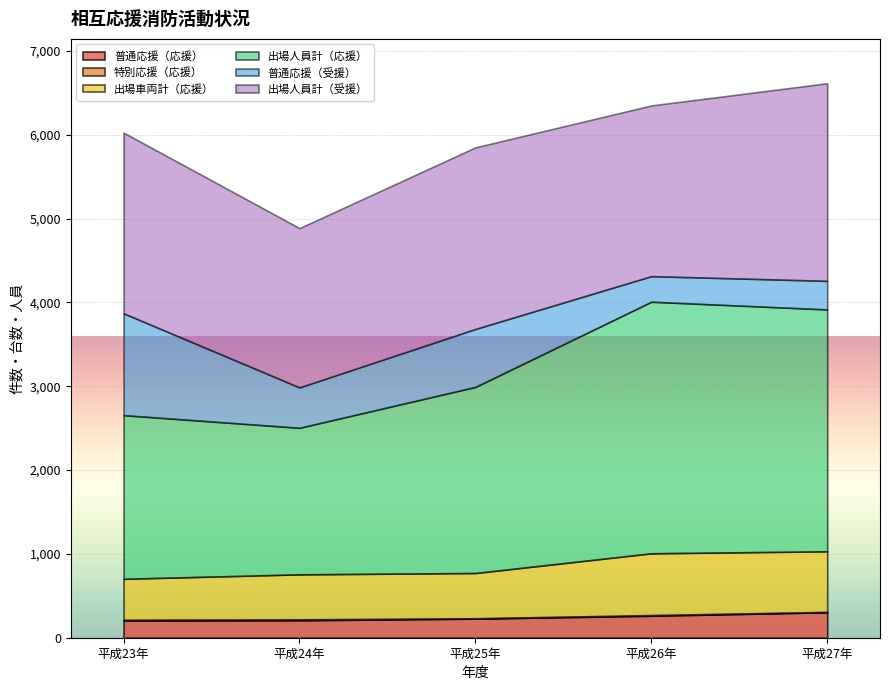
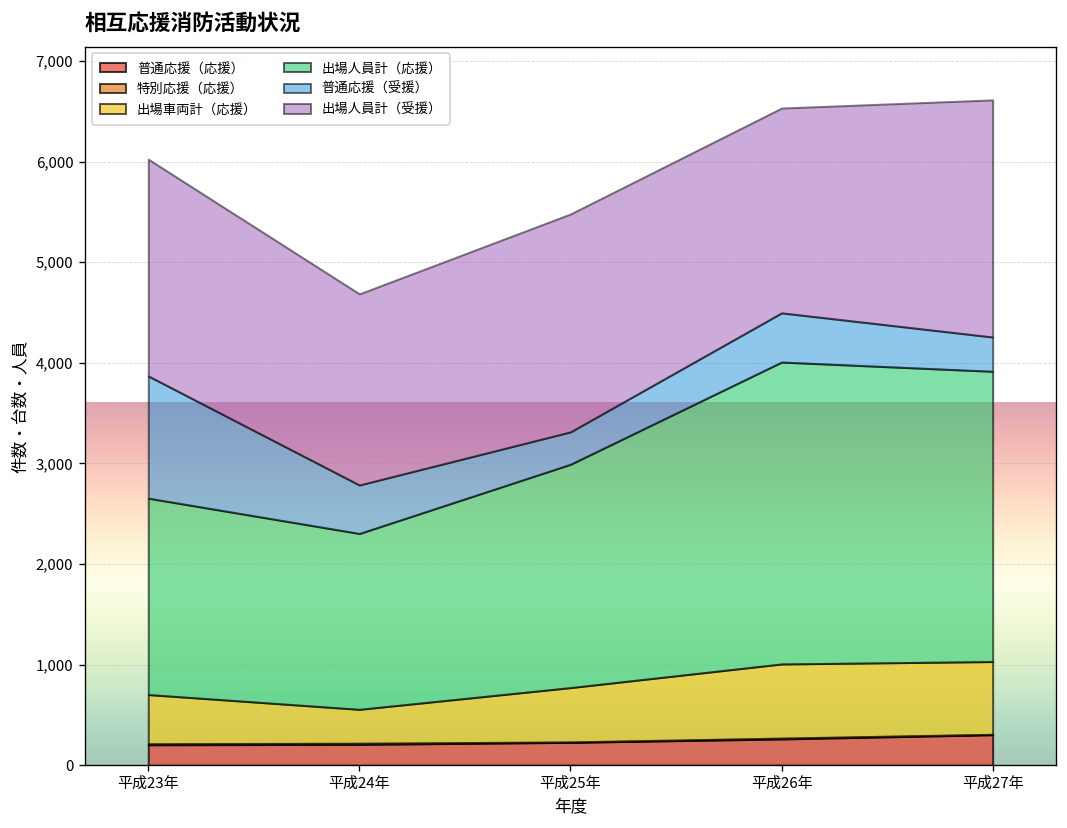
出場車両計（応援）, 平成24年: 500 -> 300
普通応援（受援）, 平成25年: 700 -> 300
普通応援（受援）, 平成26年: 300 -> 500
